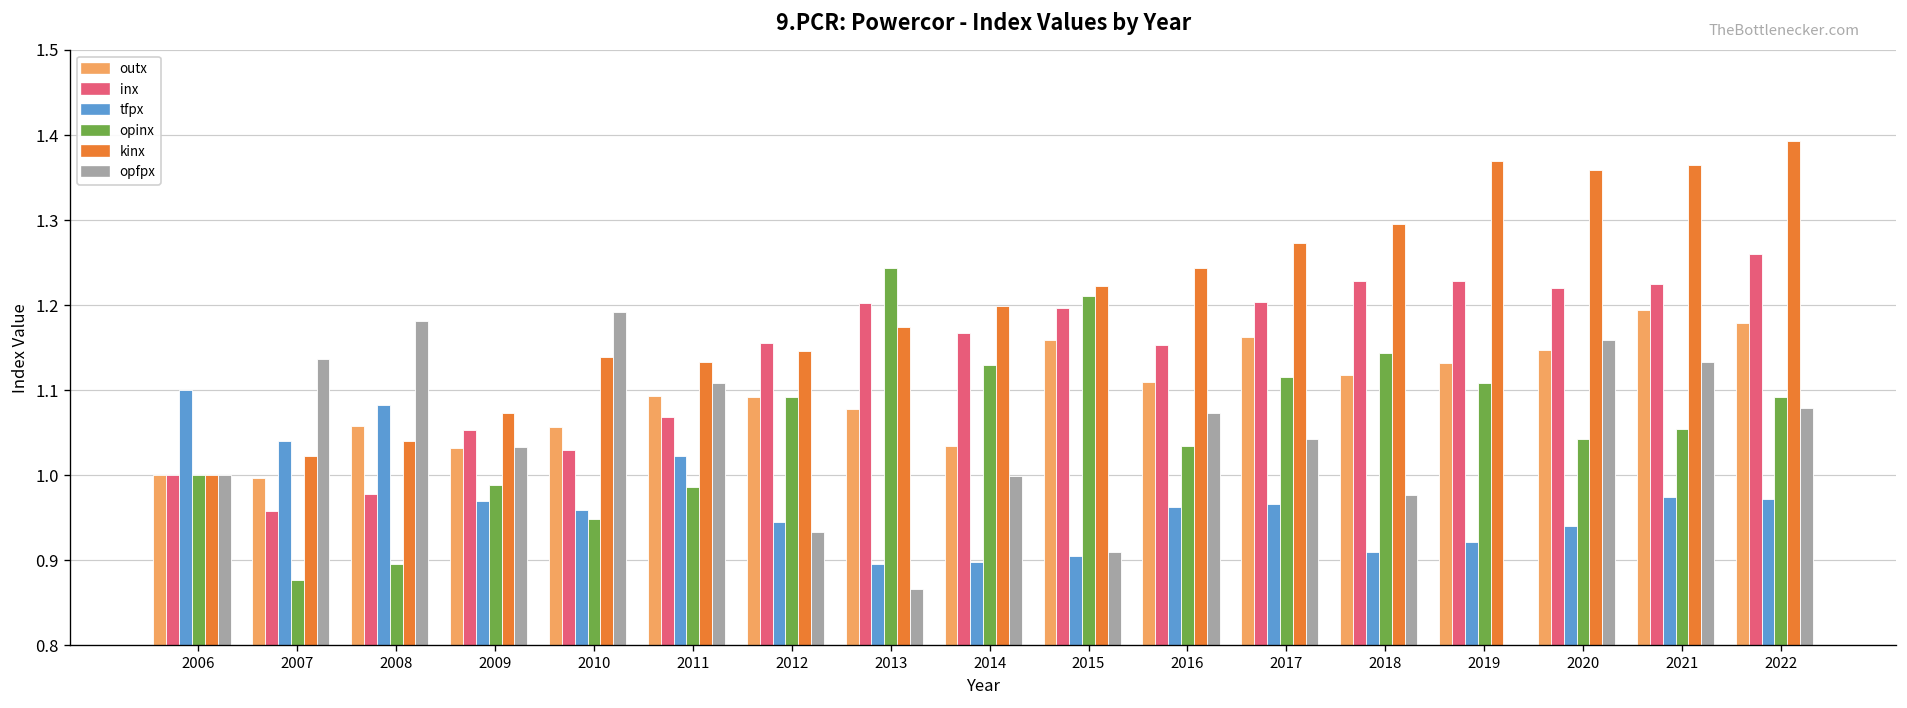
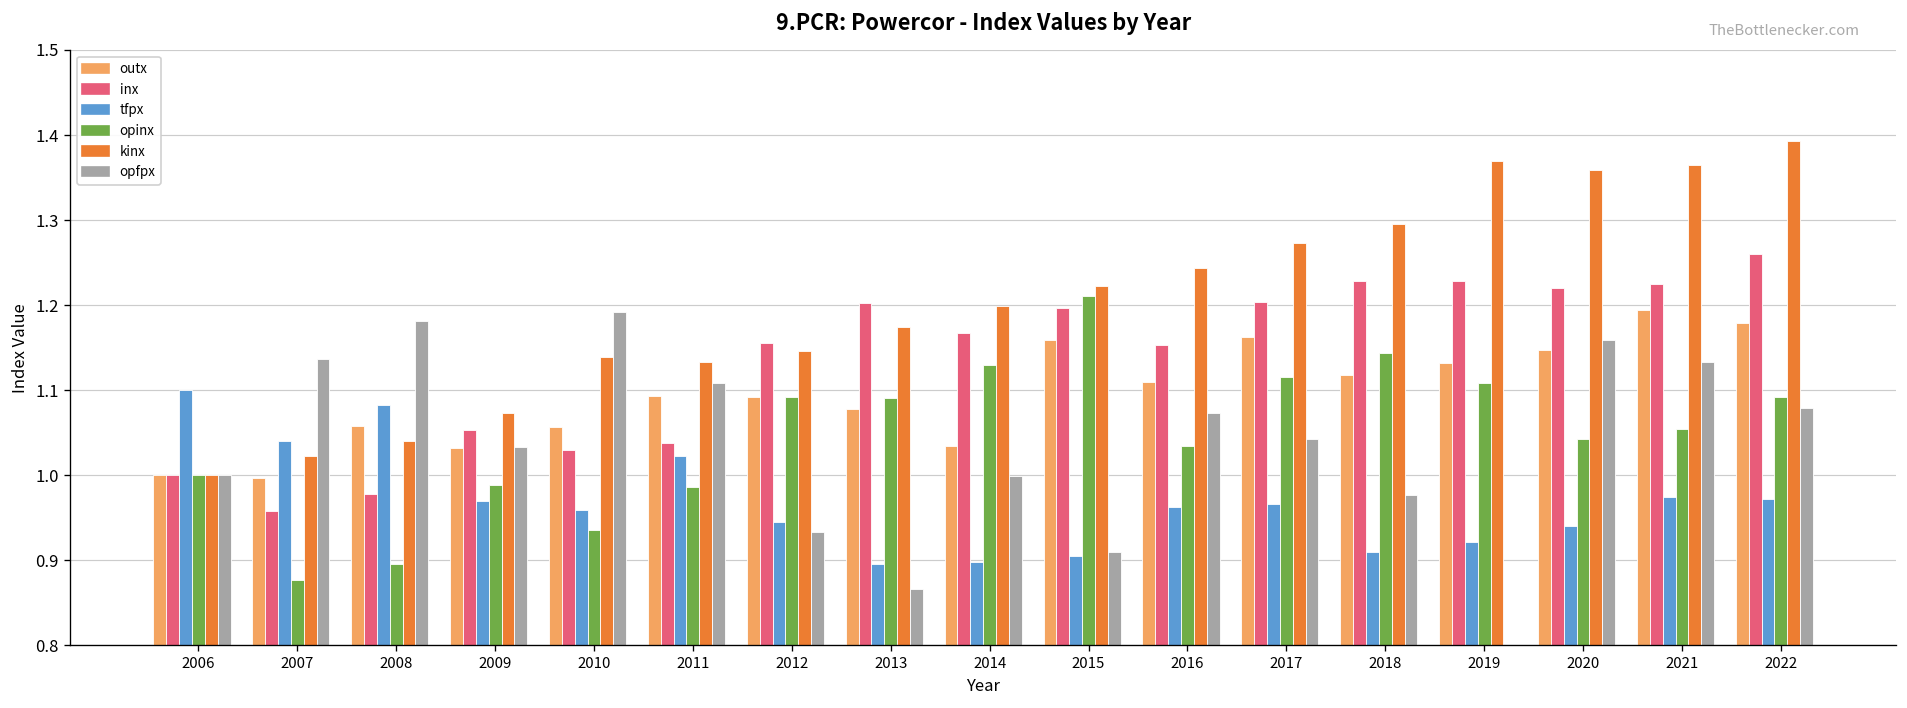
opinx, 2010: 0.95 -> 0.94
inx, 2011: 1.07 -> 1.04
opinx, 2013: 1.24 -> 1.09
